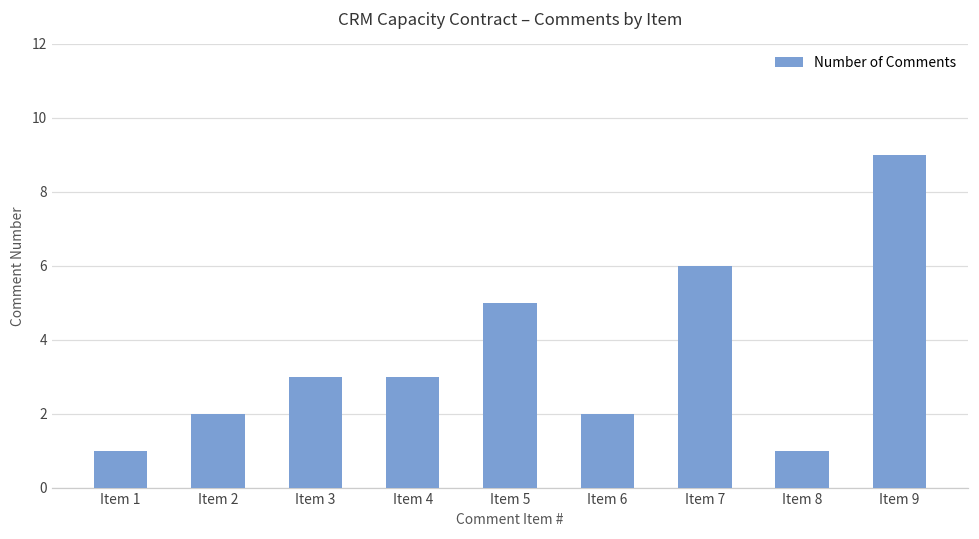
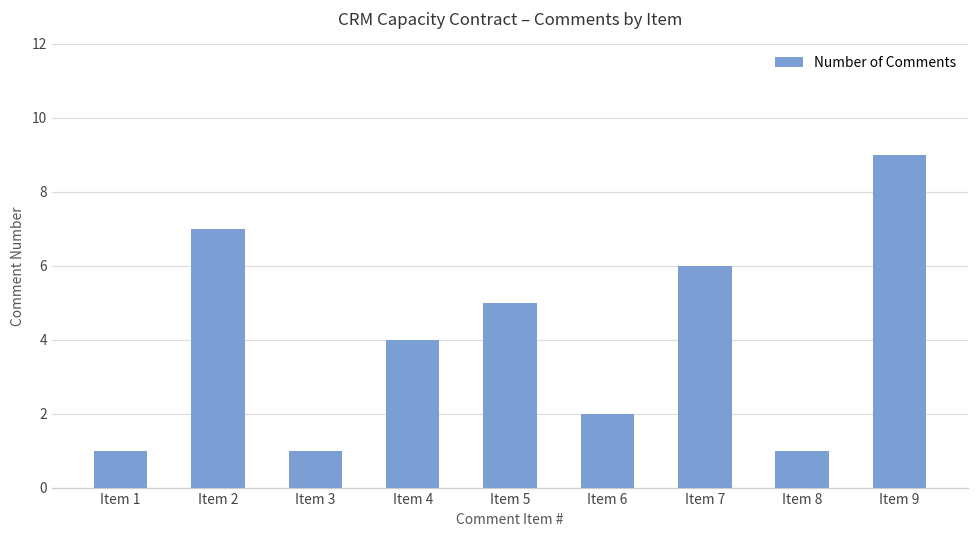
Item 2: 2 -> 7
Item 3: 3 -> 1
Item 4: 3 -> 4
